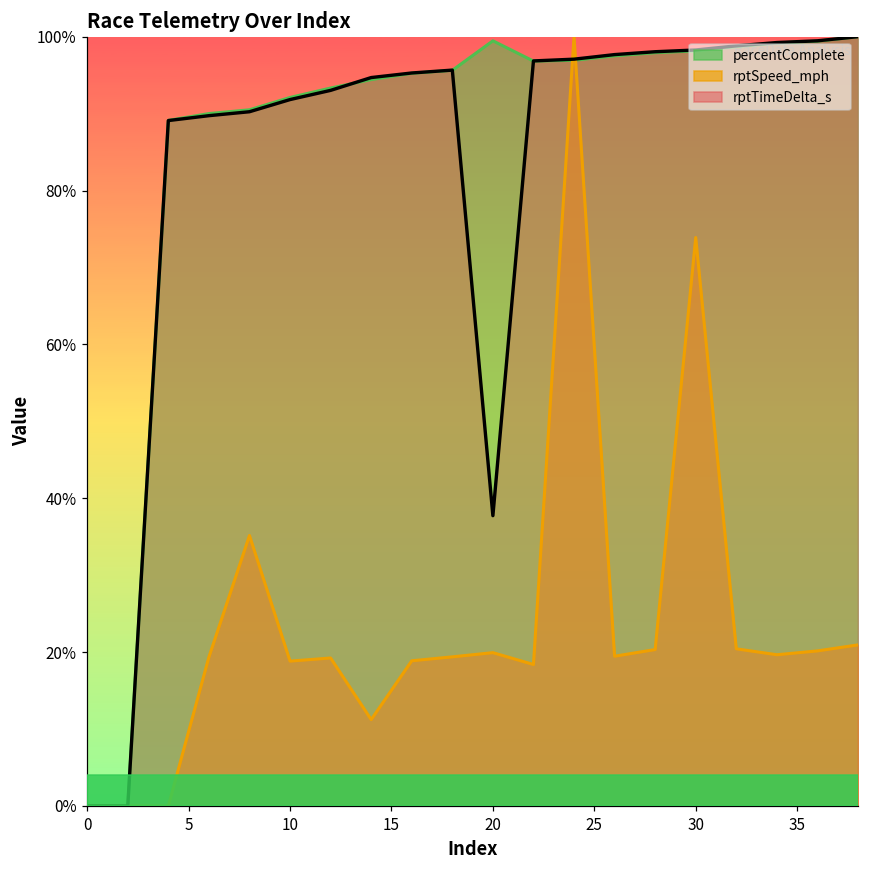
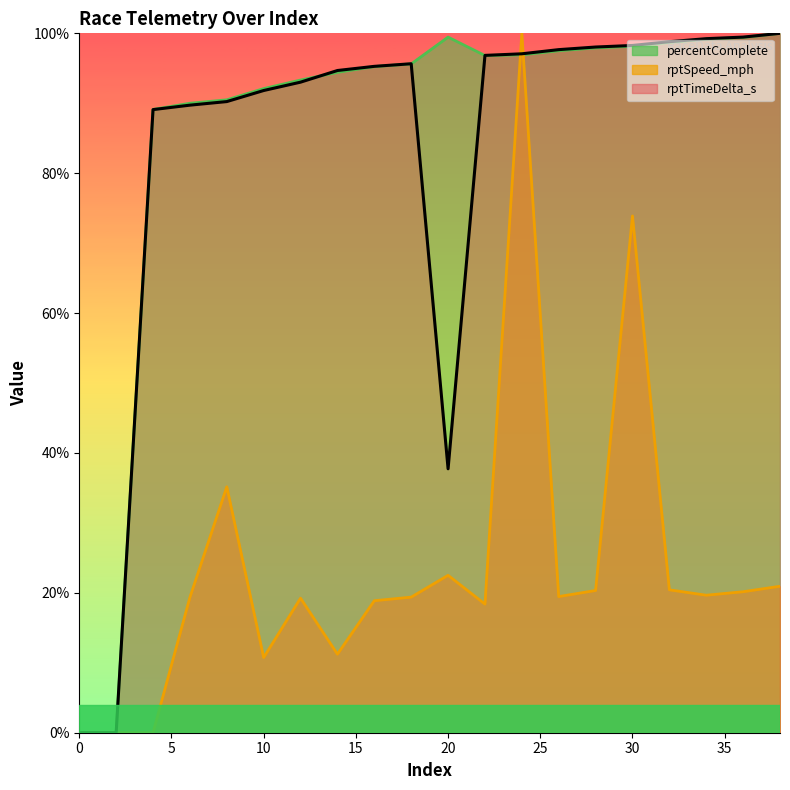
rptSpeed_mph, 10: 19% -> 11%
rptSpeed_mph, 20: 20% -> 23%
